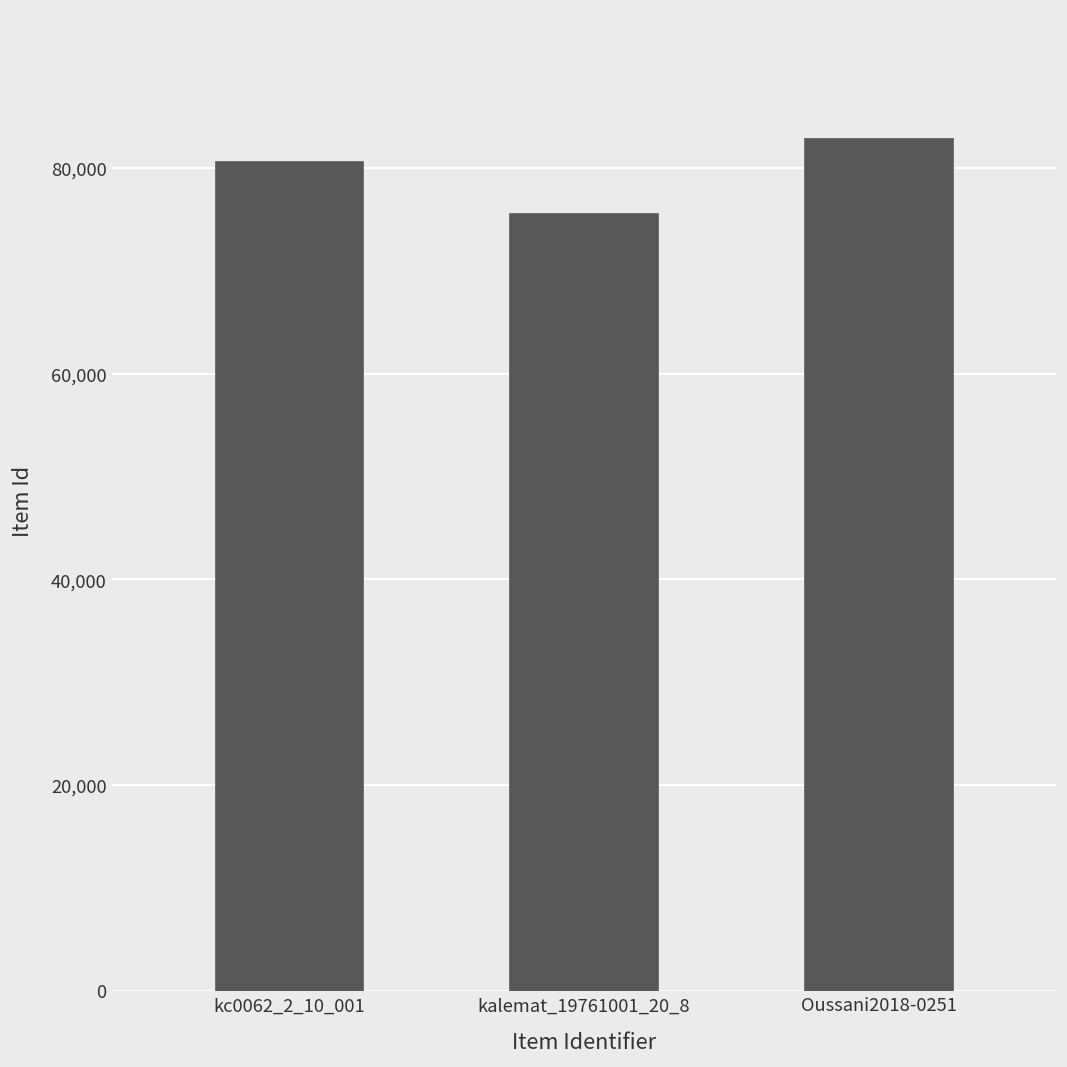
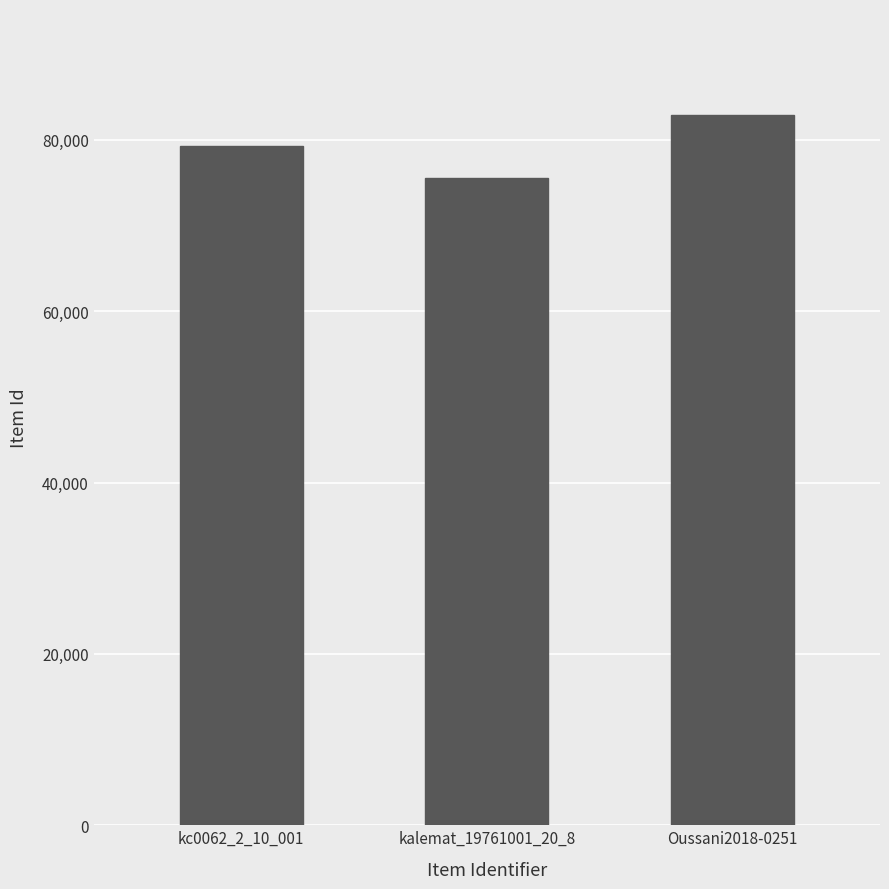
kc0062_2_10_001: 81,000 -> 79,000
